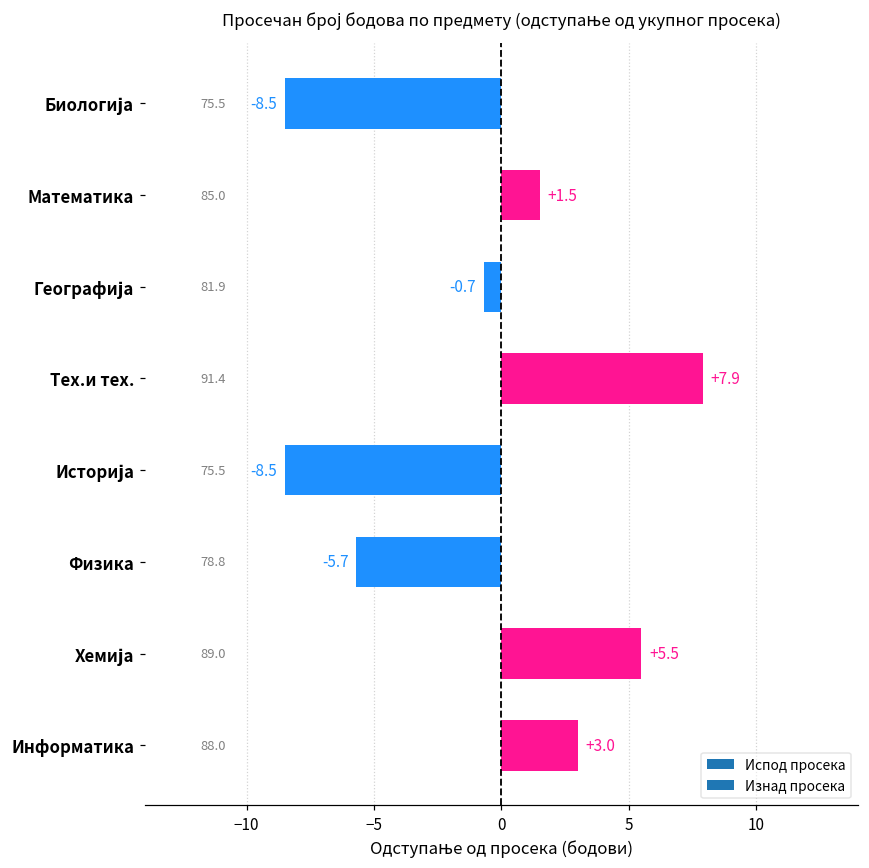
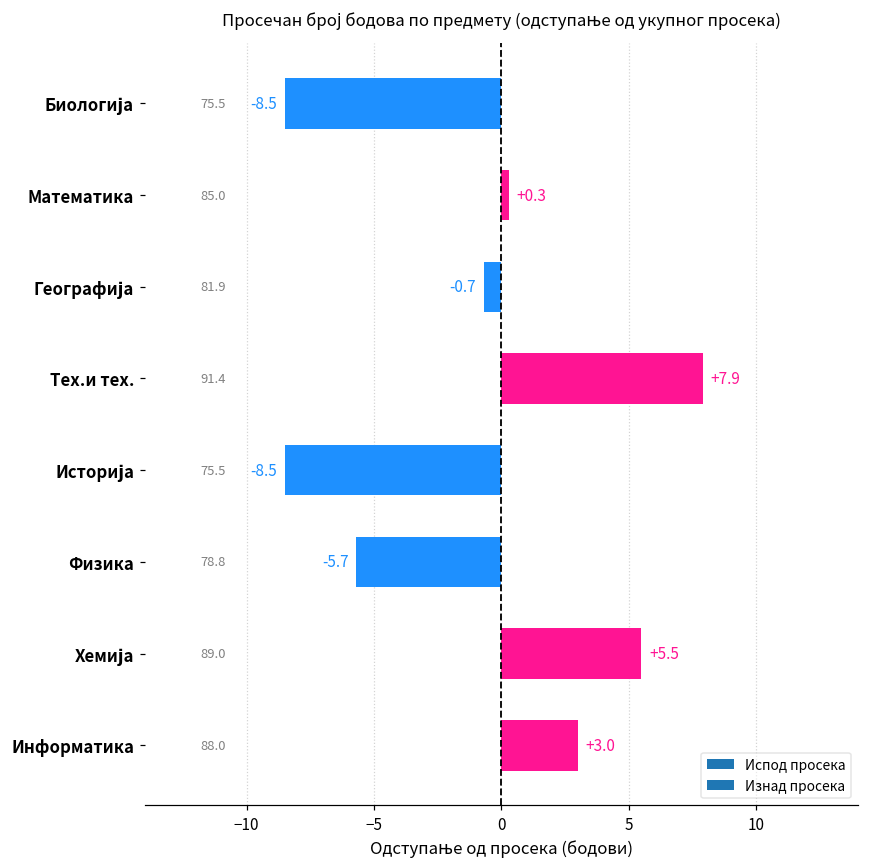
Математика: +1.5 -> +0.3
